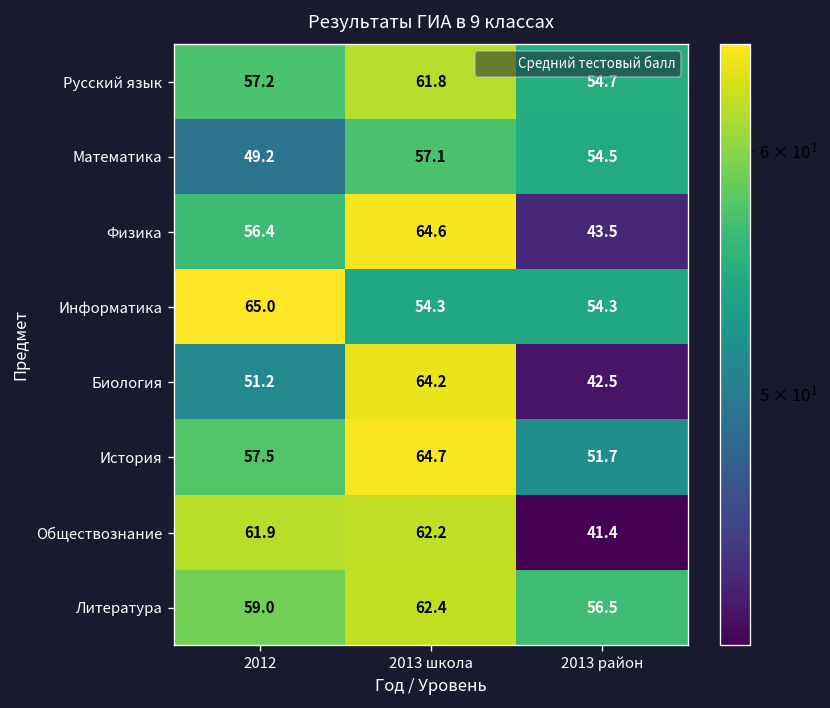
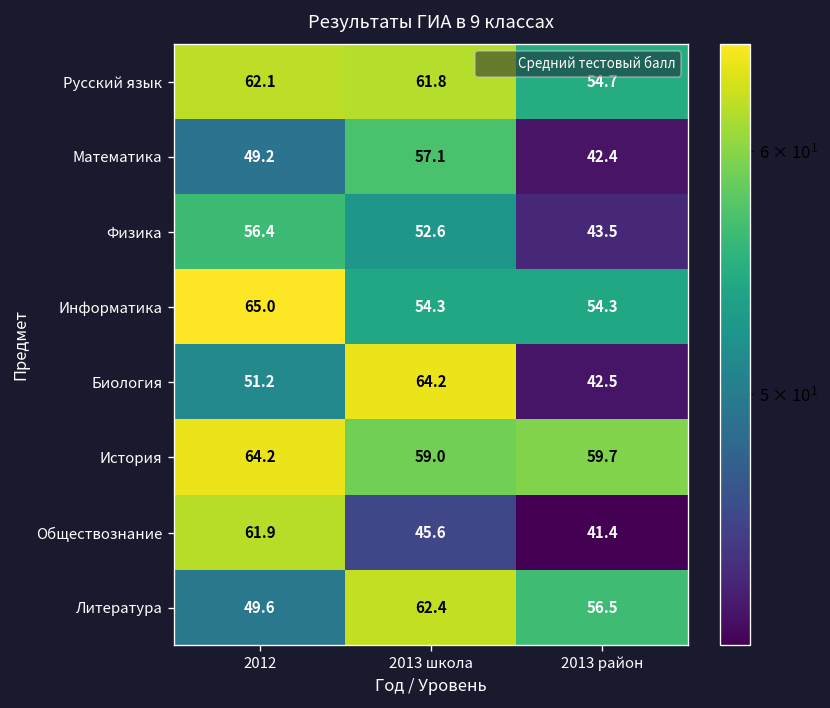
Русский язык, 2012: 57.2 -> 62.1
Математика, 2013 район: 54.5 -> 42.4
Физика, 2013 школа: 64.6 -> 52.6
История, 2012: 57.5 -> 64.2
История, 2013 школа: 64.7 -> 59.0
История, 2013 район: 51.7 -> 59.7
Обществознание, 2013 школа: 62.2 -> 45.6
Литература, 2012: 59.0 -> 49.6
